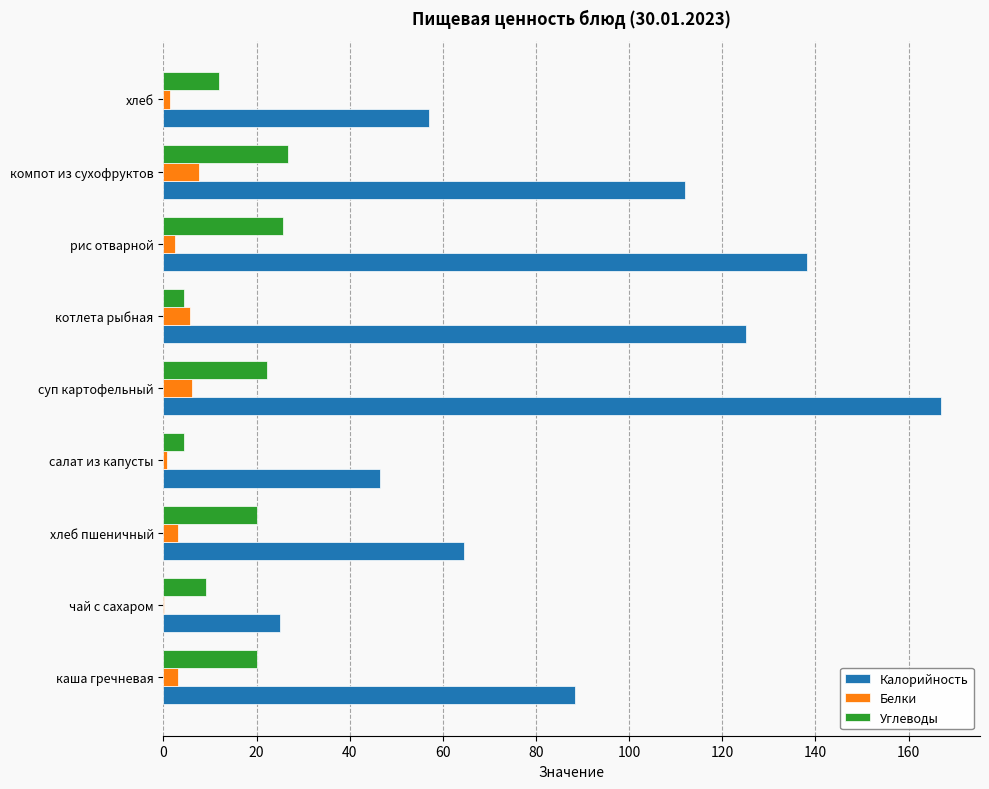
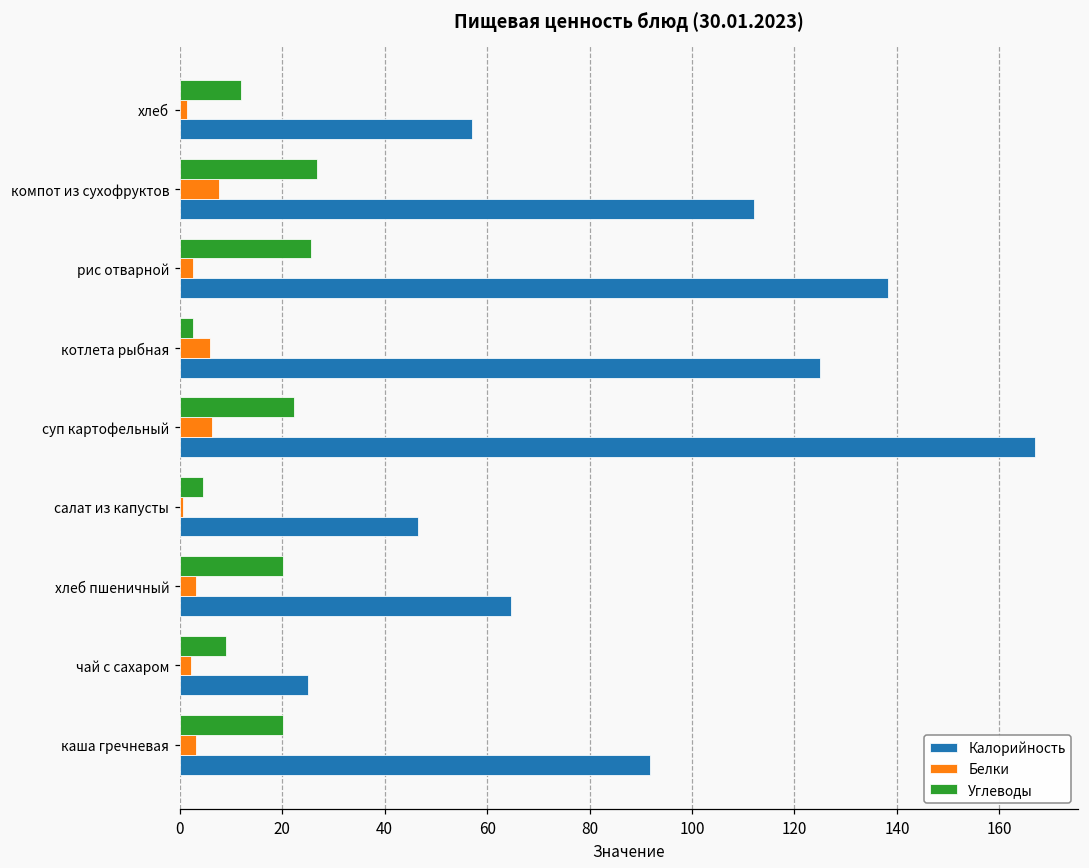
Углеводы, котлета рыбная: 4 -> 3
Белки, чай с сахаром: 0 -> 2
Калорийность, каша гречневая: 88 -> 92
